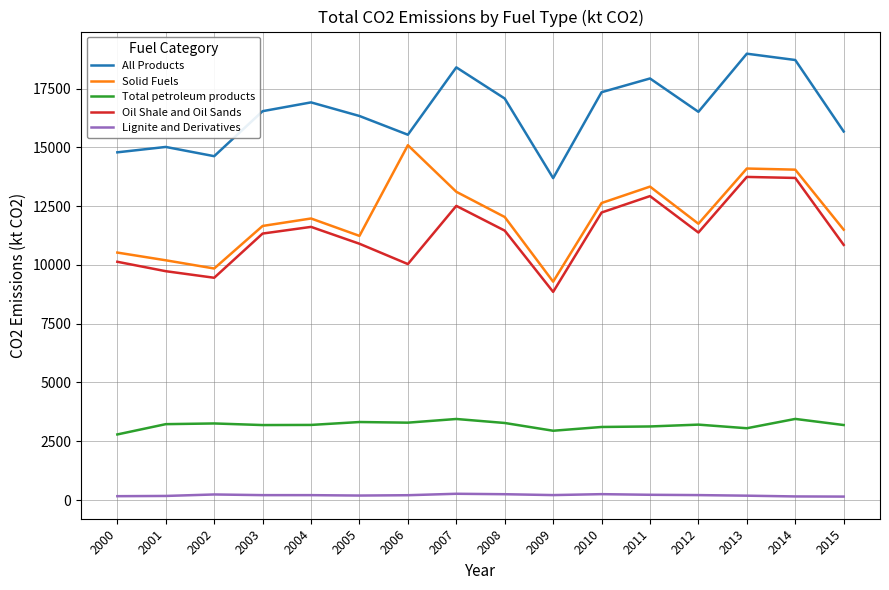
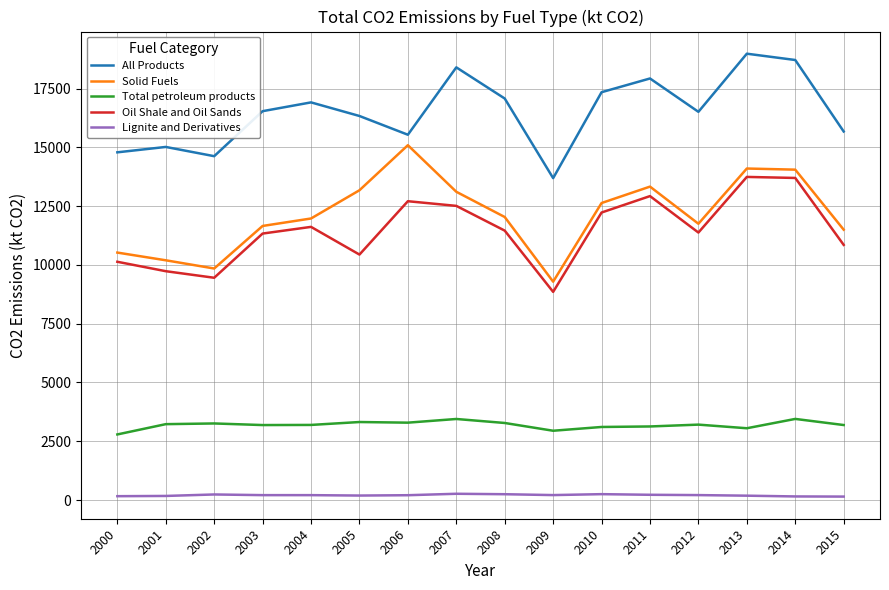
Solid Fuels, 2005: 11200 -> 13200
Oil Shale and Oil Sands, 2005: 10900 -> 10400
Oil Shale and Oil Sands, 2006: 10000 -> 12700
